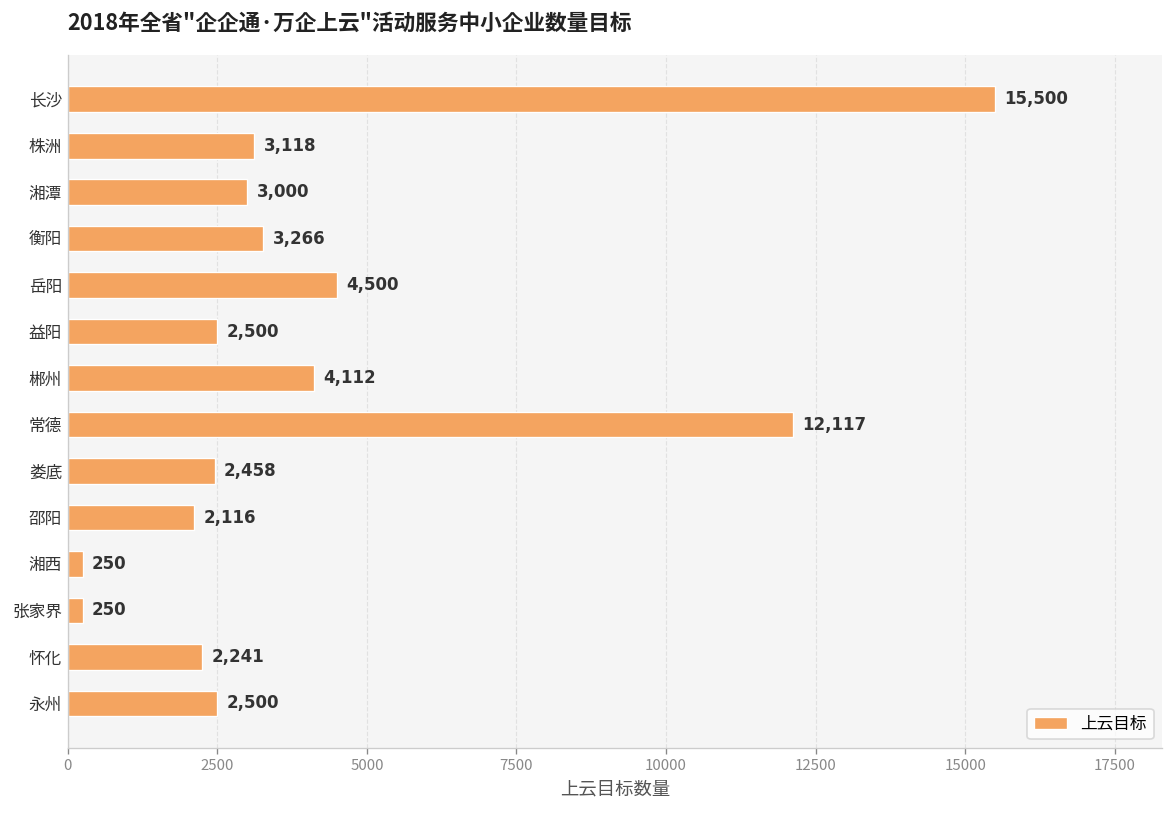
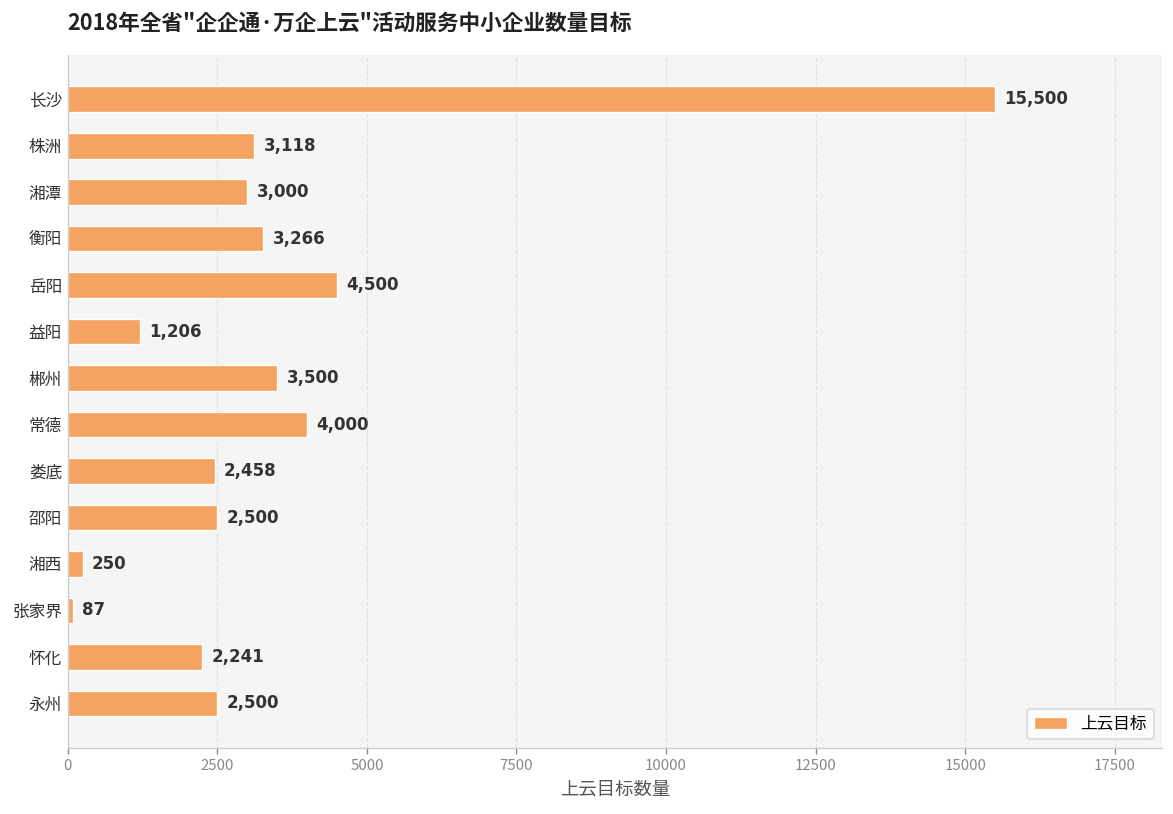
益阳: 2,500 -> 1,206
郴州: 4,112 -> 3,500
常德: 12,117 -> 4,000
邵阳: 2,116 -> 2,500
张家界: 250 -> 87
